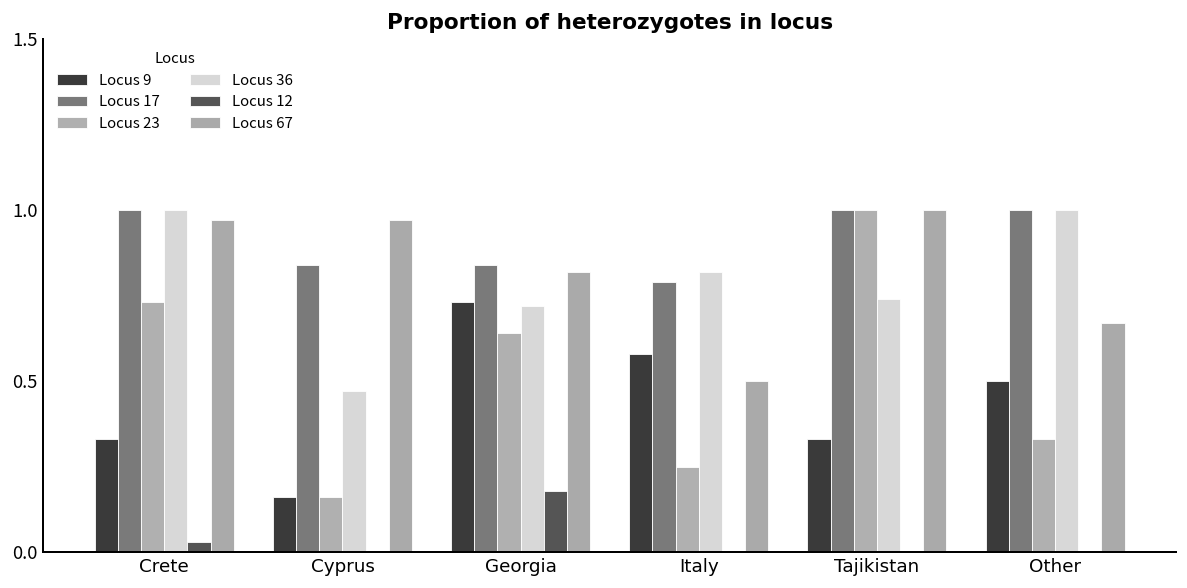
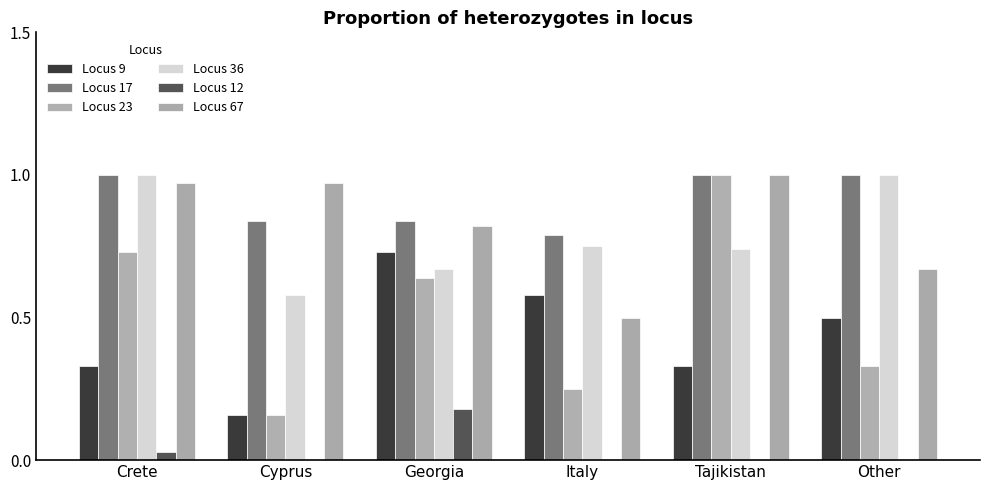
Locus 36, Cyprus: 0.47 -> 0.58
Locus 36, Georgia: 0.72 -> 0.67
Locus 36, Italy: 0.82 -> 0.75
